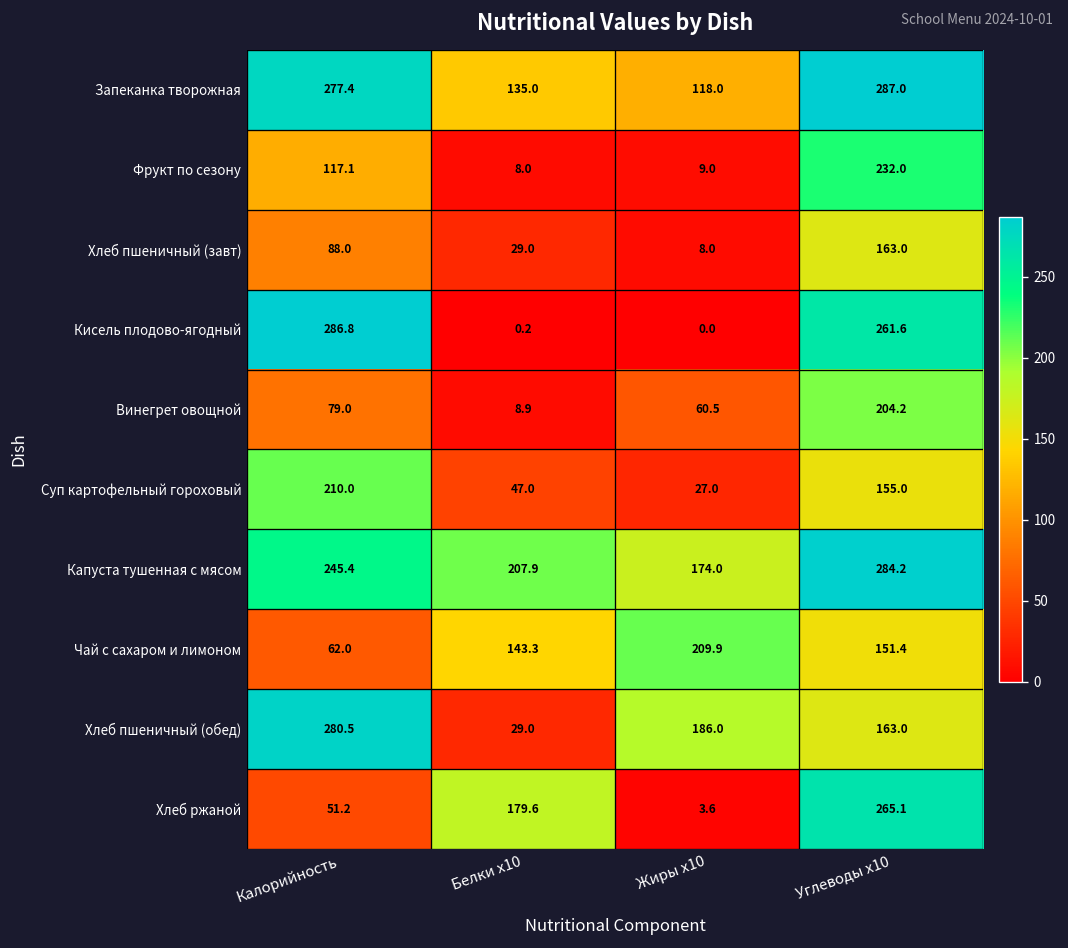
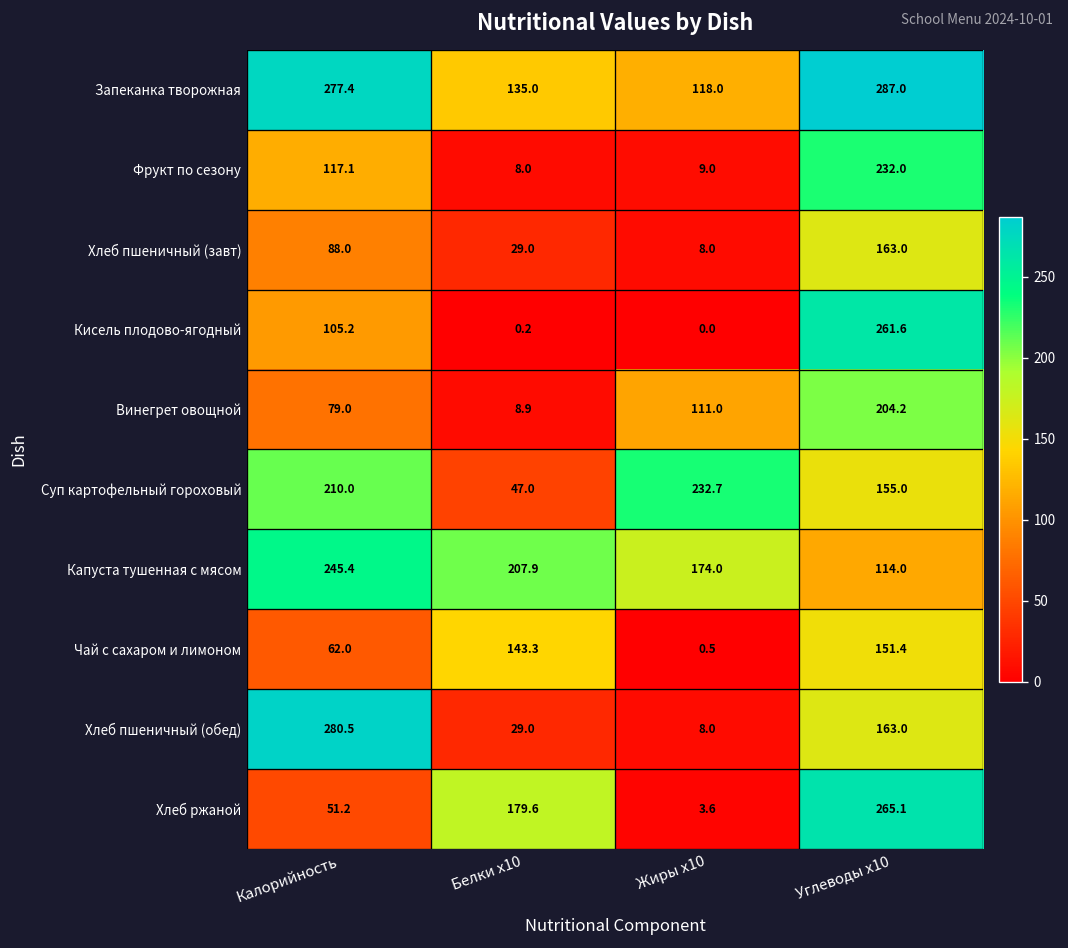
Кисель плодово-ягодный, Калорийность: 286.8 -> 105.2
Винегрет овощной, Жиры x10: 60.5 -> 111.0
Суп картофельный гороховый, Жиры x10: 27.0 -> 232.7
Капуста тушенная с мясом, Углеводы x10: 284.2 -> 114.0
Чай с сахаром и лимоном, Жиры x10: 209.9 -> 0.5
Хлеб пшеничный (обед), Жиры x10: 186.0 -> 8.0
